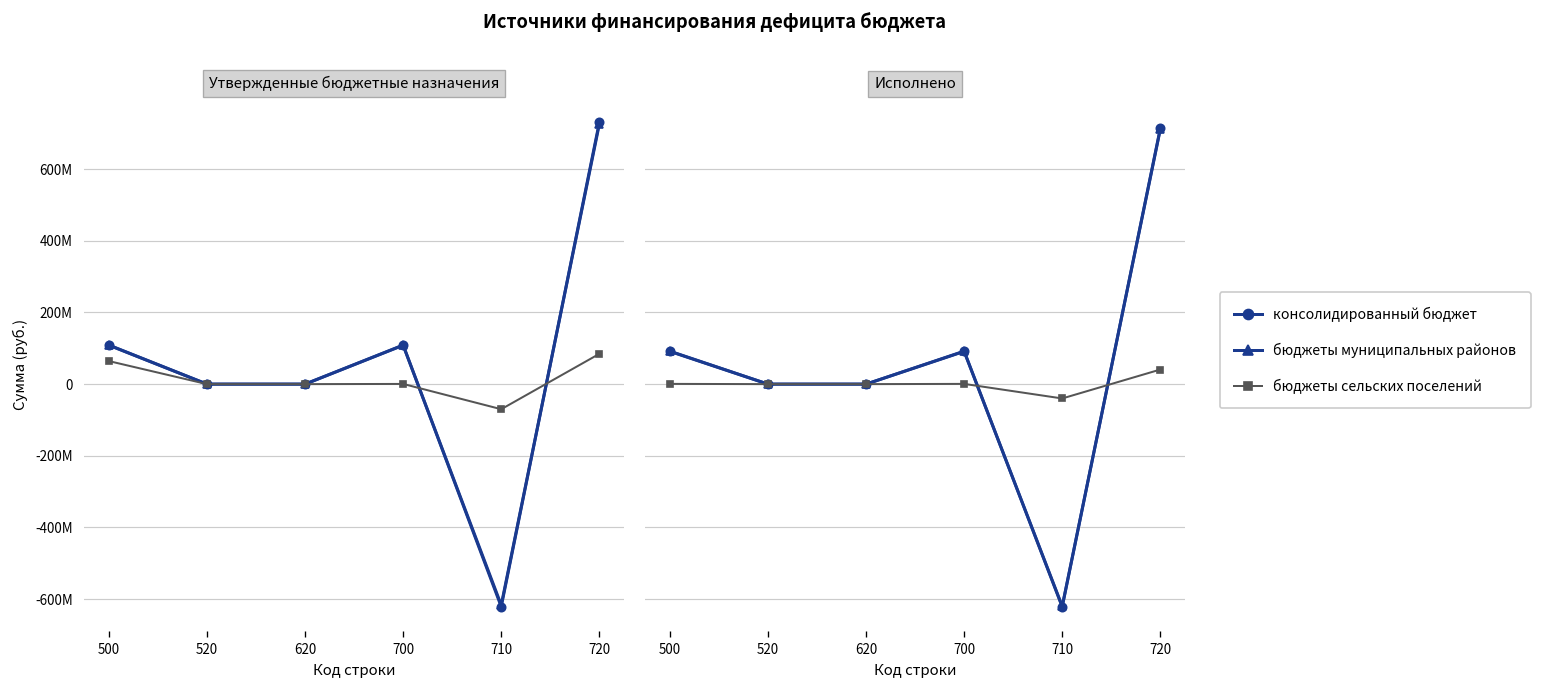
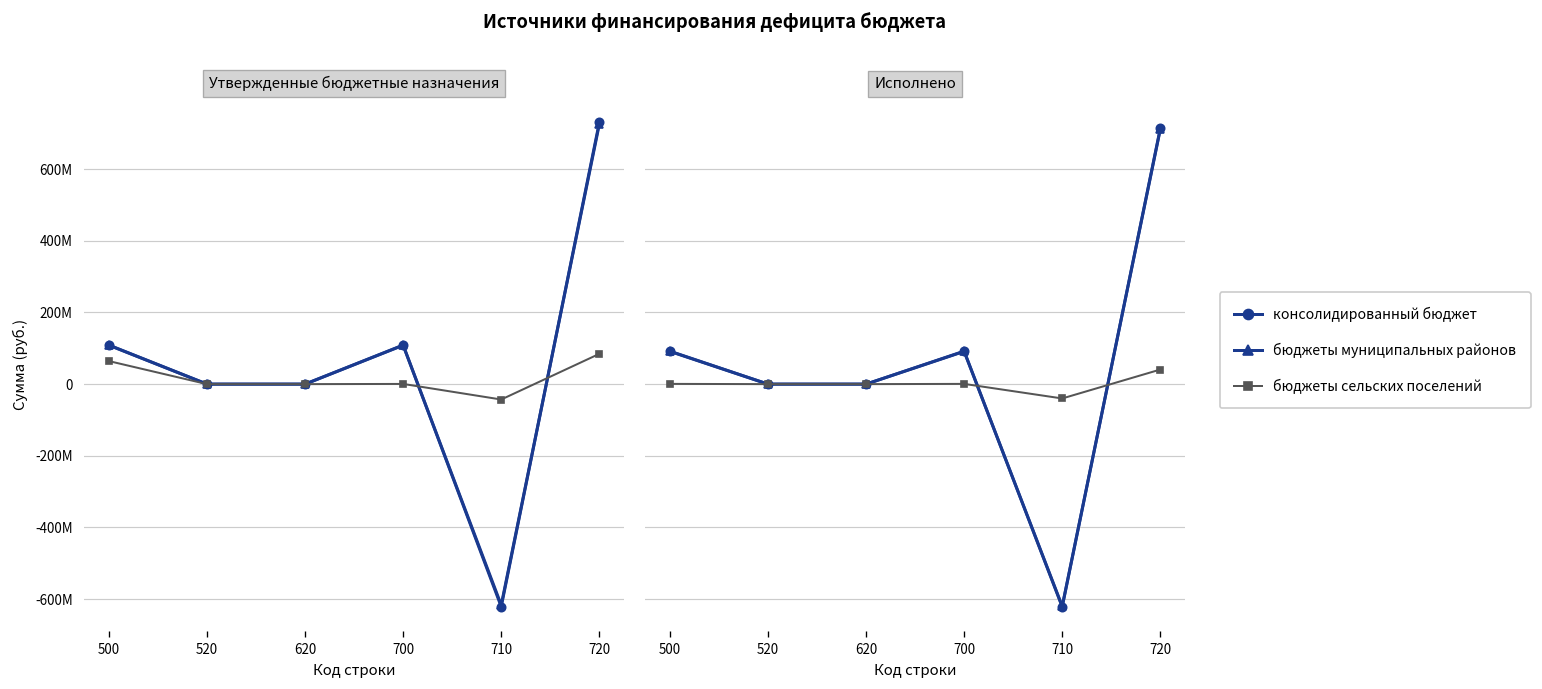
Утвержденные бюджетные назначения, бюджеты сельских поселений, 710: -70000000 -> -40000000
